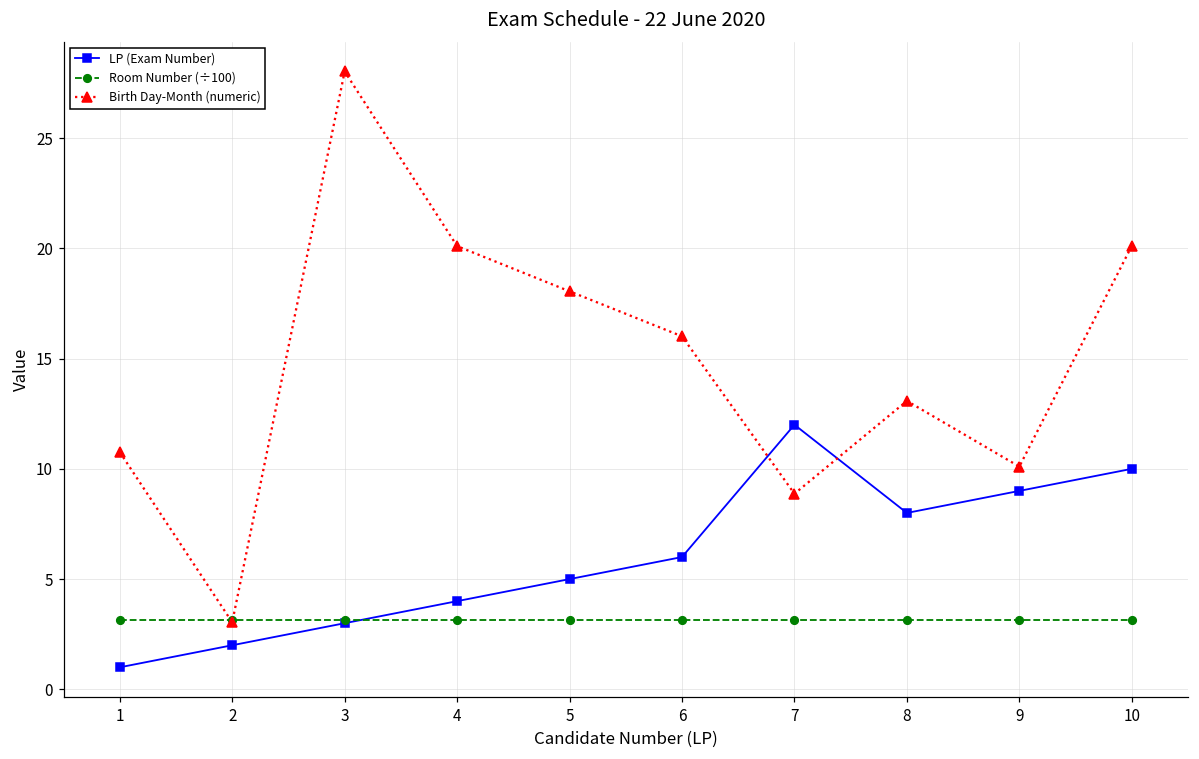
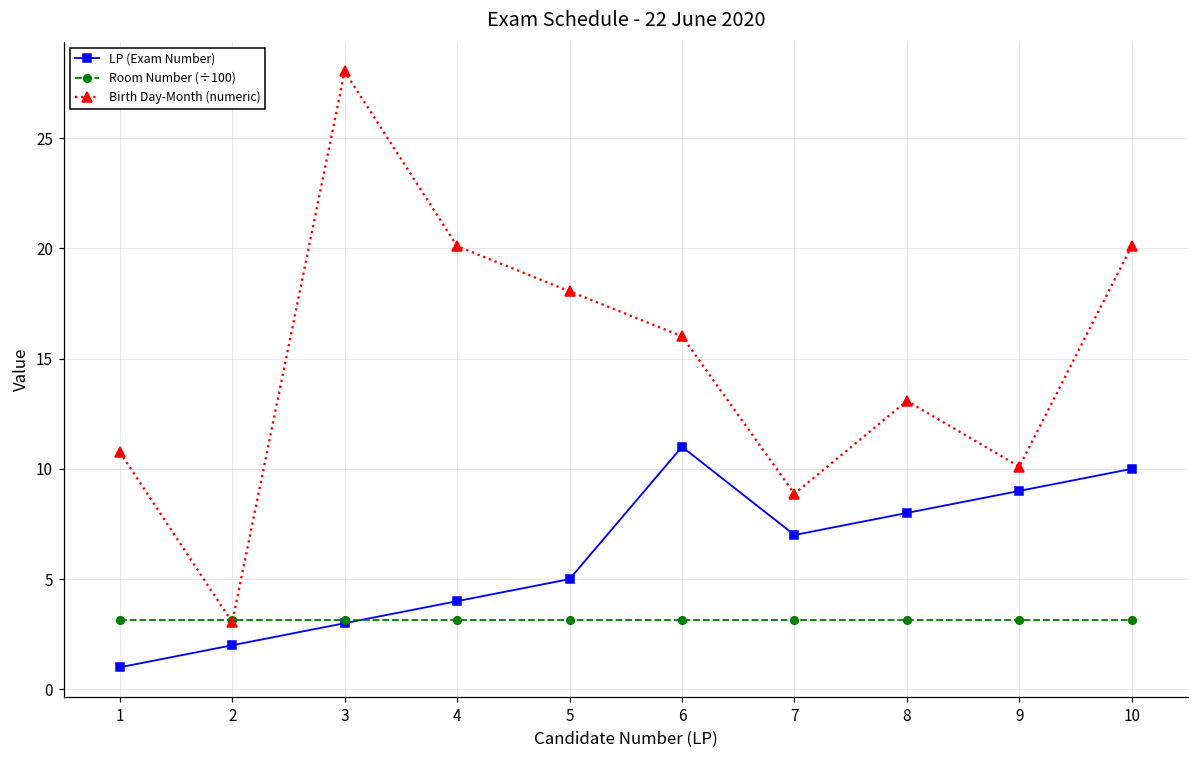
LP (Exam Number), 6: 6 -> 11
LP (Exam Number), 7: 12 -> 7
